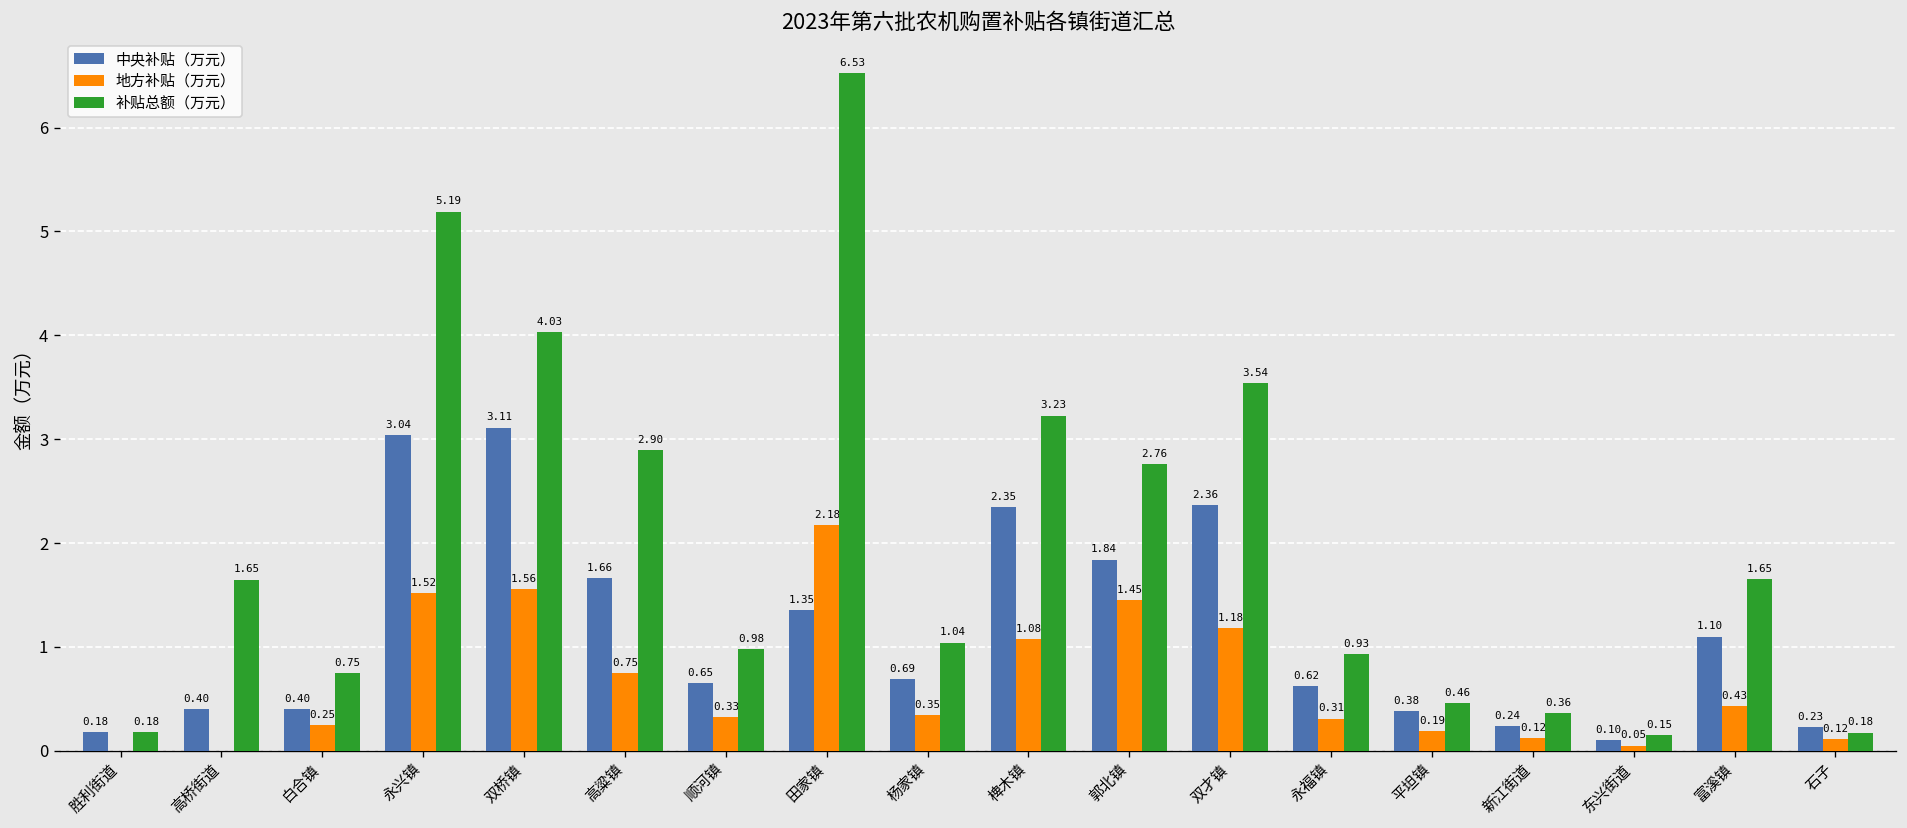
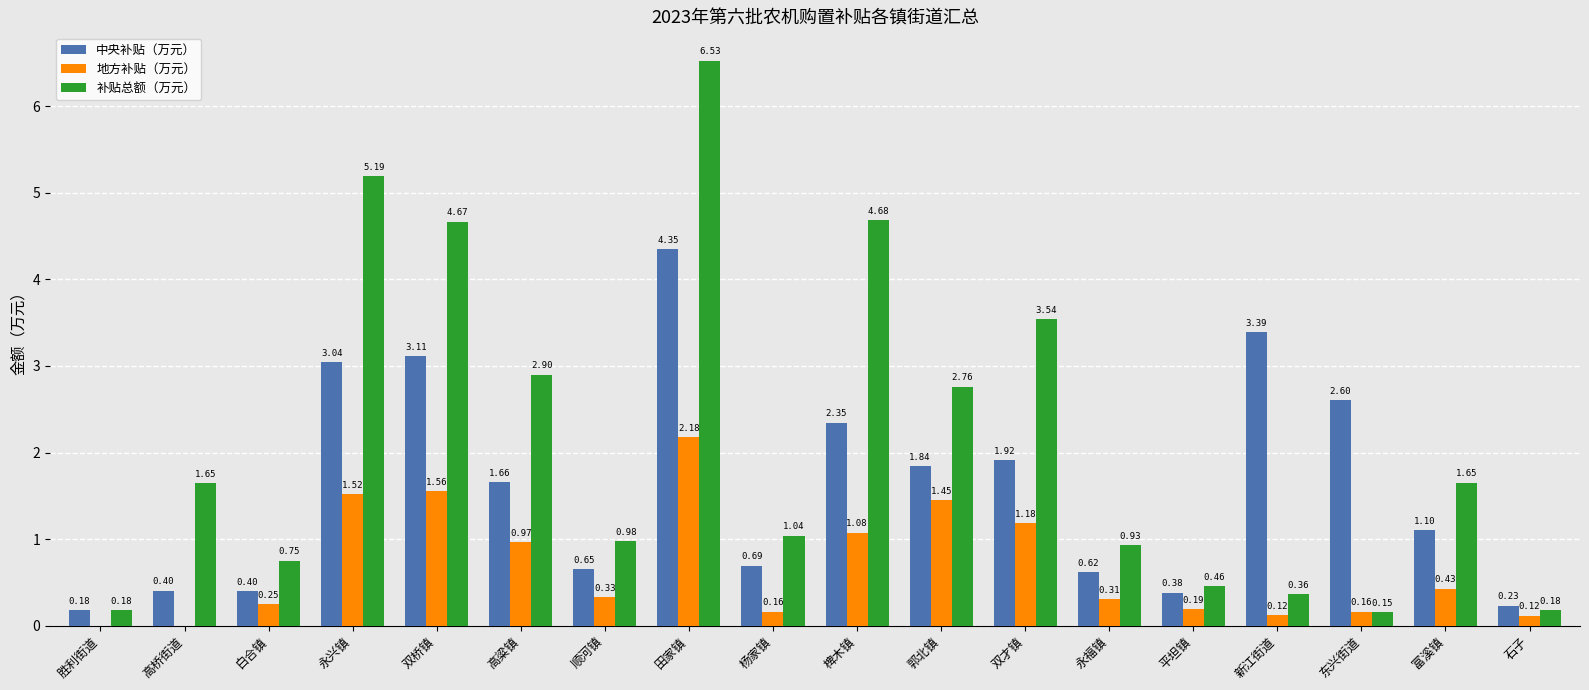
补贴总额（万元）, 双桥镇: 4.03 -> 4.67
地方补贴（万元）, 高粱镇: 0.75 -> 0.97
中央补贴（万元）, 田家镇: 1.35 -> 4.35
地方补贴（万元）, 杨家镇: 0.35 -> 0.16
补贴总额（万元）, 椑木镇: 3.23 -> 4.68
中央补贴（万元）, 双才镇: 2.36 -> 1.92
中央补贴（万元）, 新江街道: 0.24 -> 3.39
中央补贴（万元）, 东兴街道: 0.10 -> 2.60
地方补贴（万元）, 东兴街道: 0.05 -> 0.16
